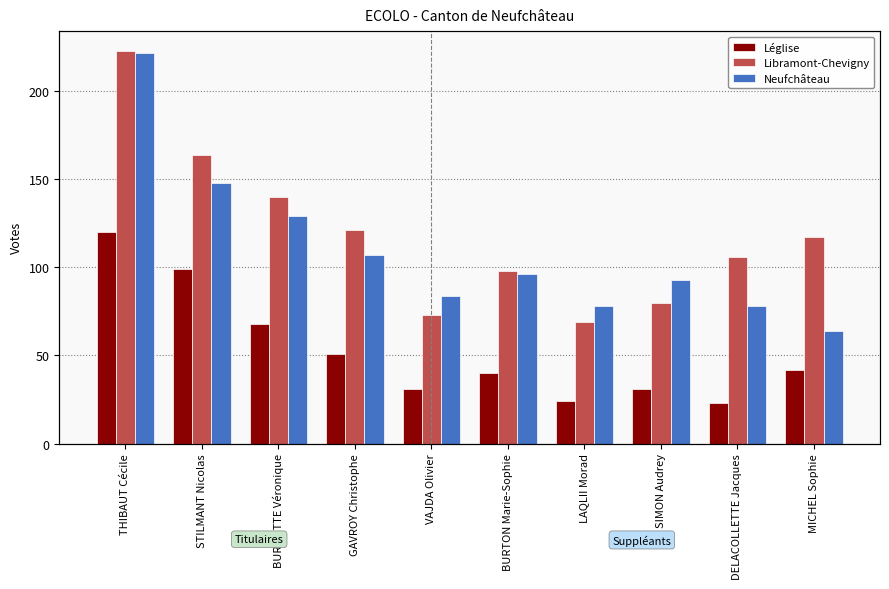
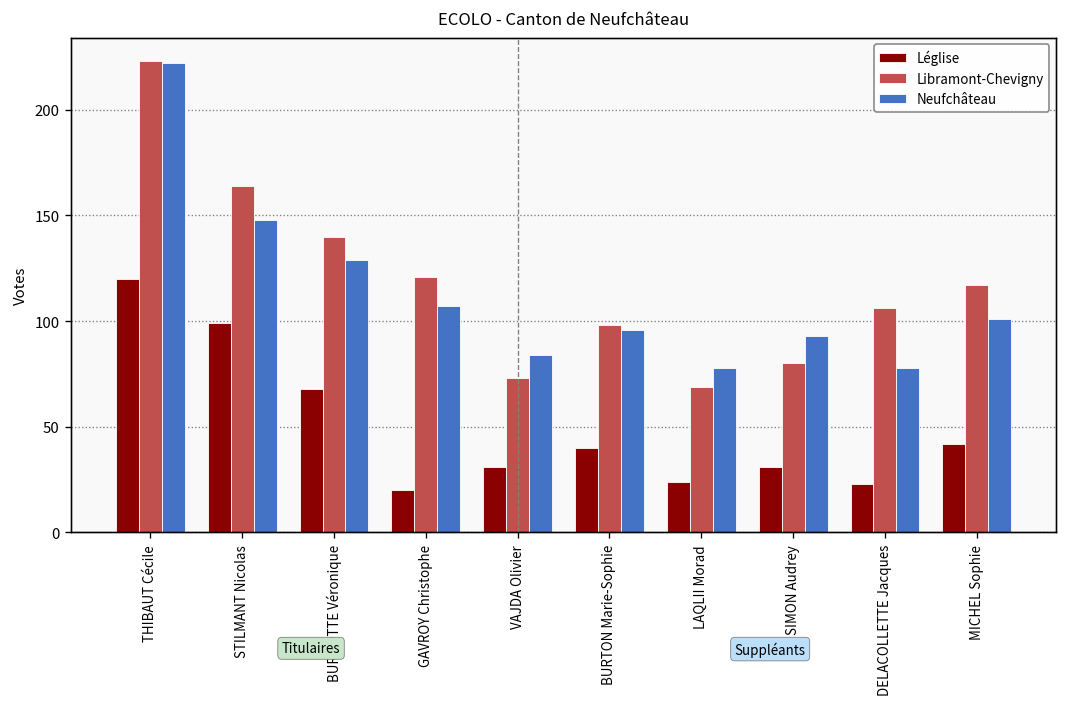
Léglise, GAVROY Christophe: 51 -> 20
Neufchâteau, MICHEL Sophie: 64 -> 101
